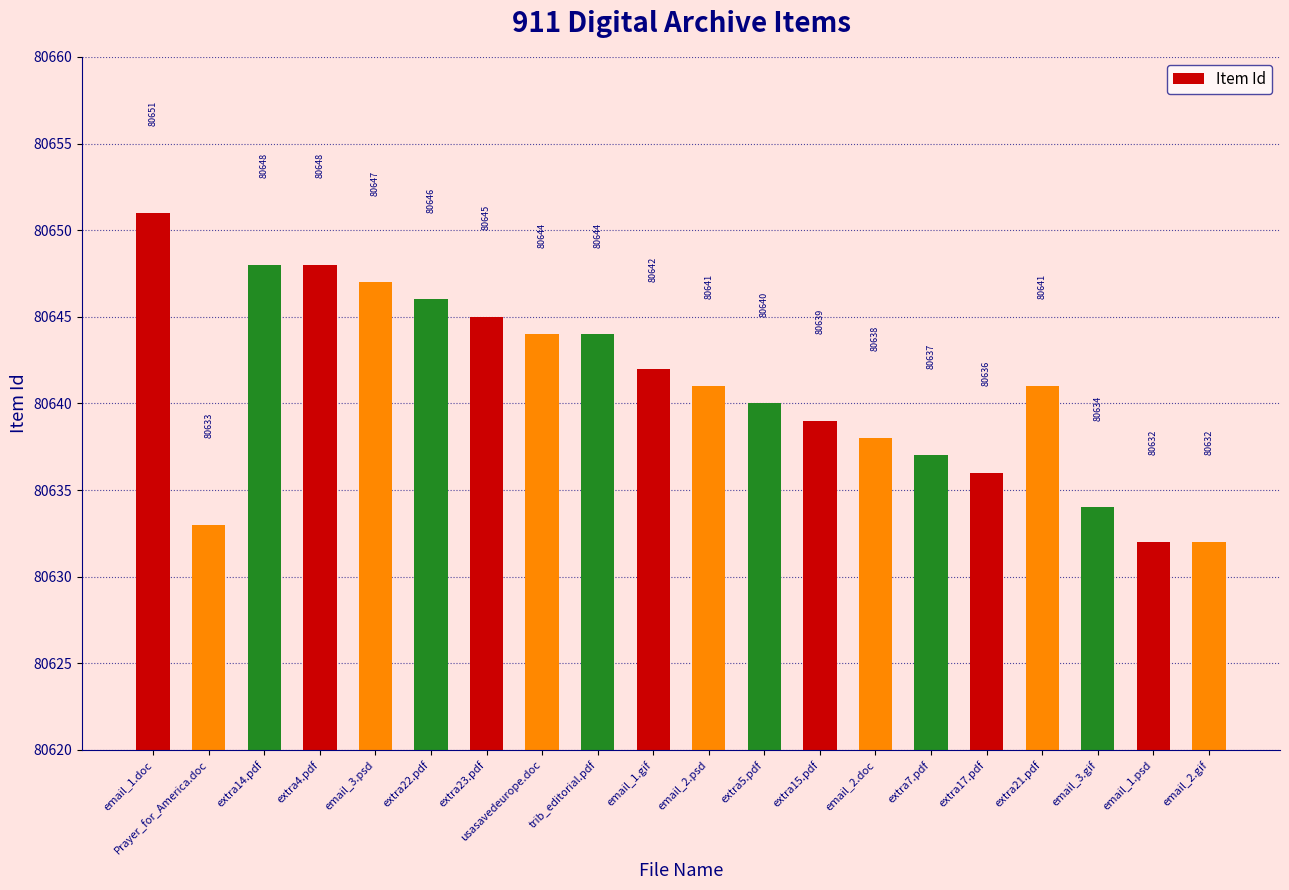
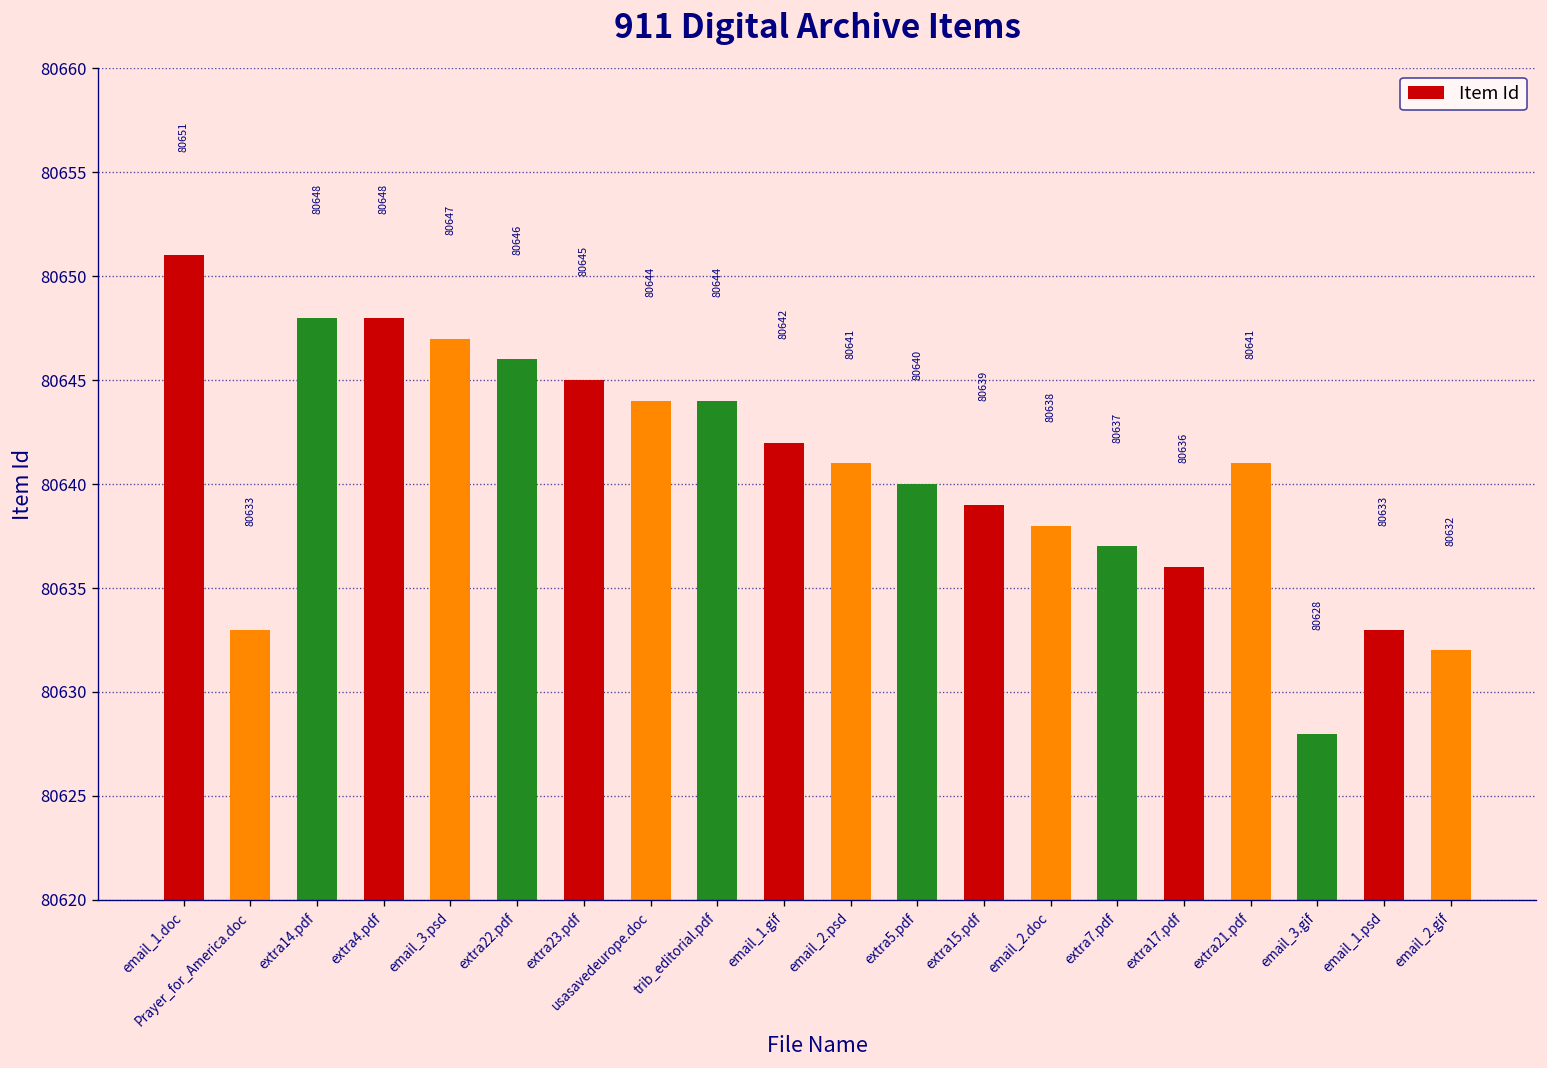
email_3.gif: 80634 -> 80628
email_1.psd: 80632 -> 80633
